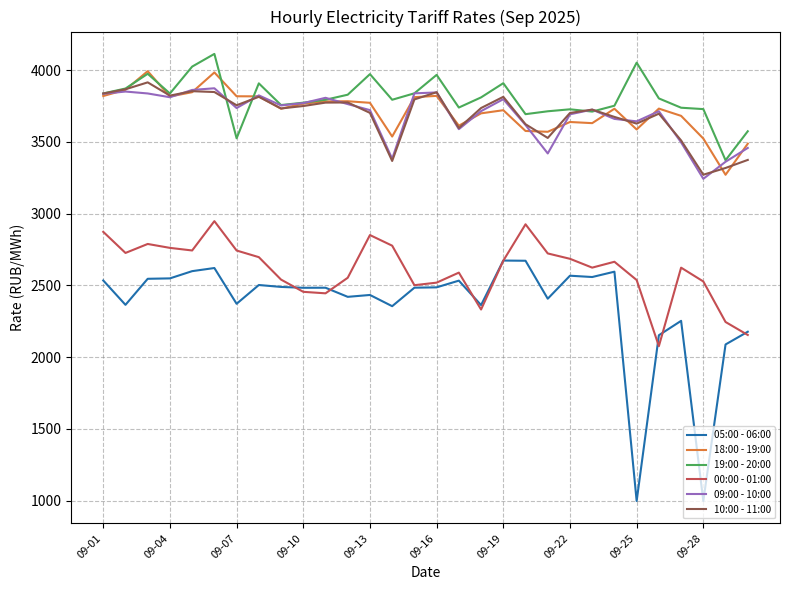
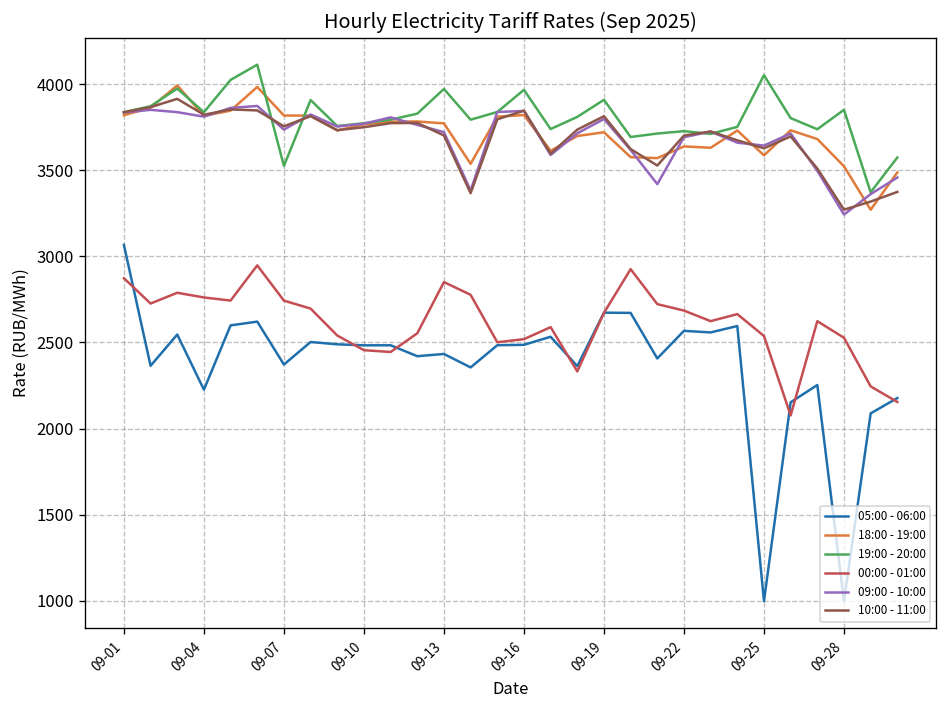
05:00 - 06:00, 09-01: 2530 -> 3070
05:00 - 06:00, 09-04: 2550 -> 2230
19:00 - 20:00, 09-28: 3730 -> 3850
